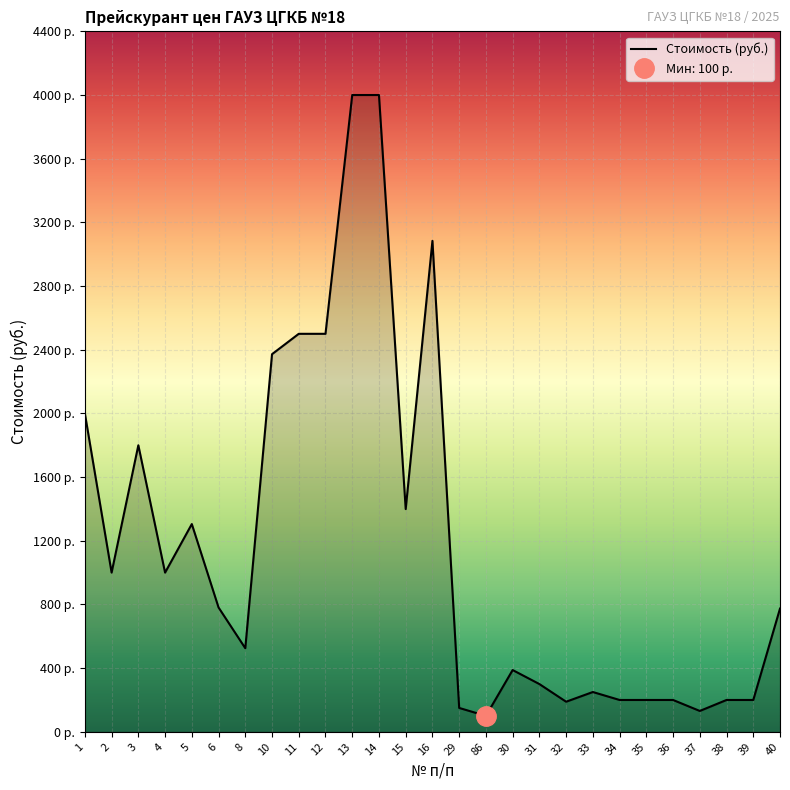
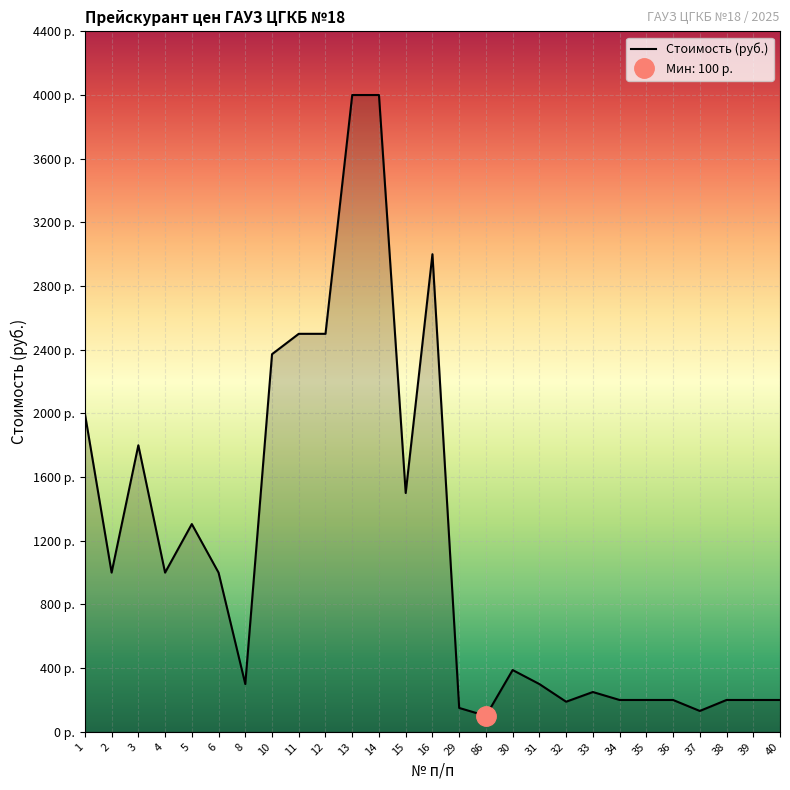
Стоимость (руб.), 6: 780 р. -> 1000 р.
Стоимость (руб.), 8: 530 р. -> 300 р.
Стоимость (руб.), 15: 1400 р. -> 1500 р.
Стоимость (руб.), 16: 3080 р. -> 3000 р.
Стоимость (руб.), 40: 770 р. -> 200 р.
